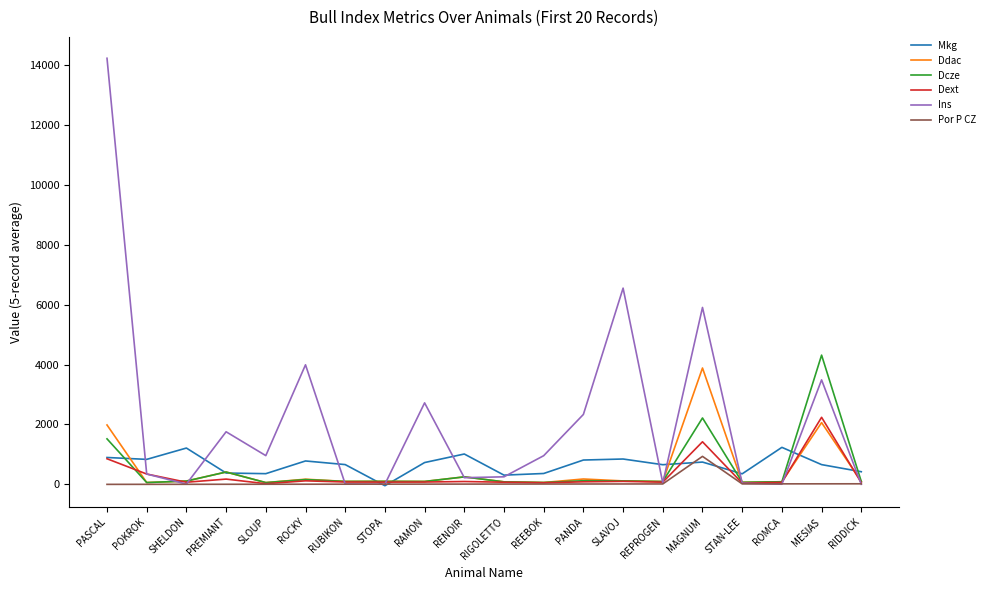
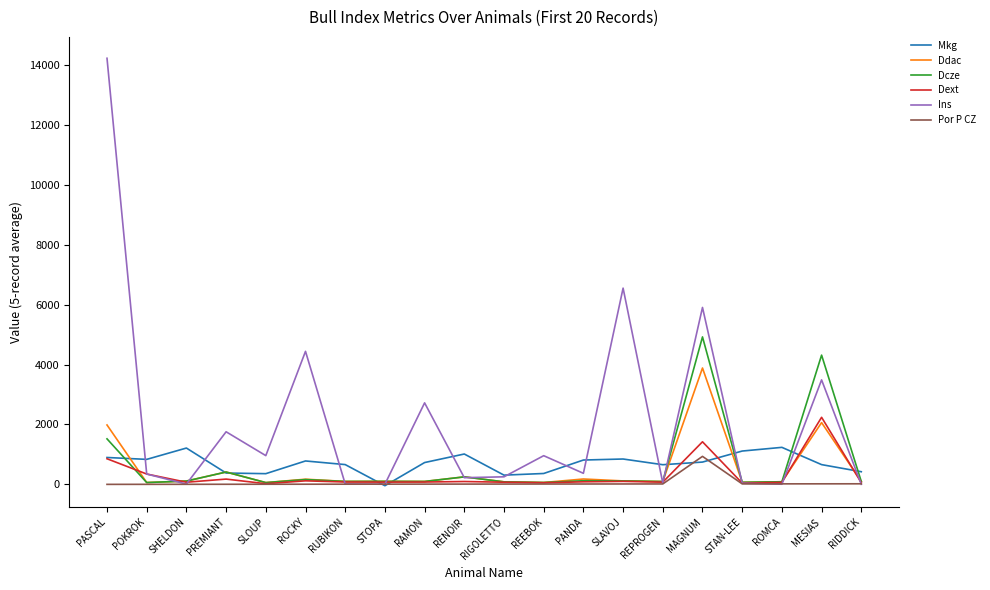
Ins, ROCKY: 4000 -> 4400
Ins, PANDA: 2300 -> 400
Dcze, MAGNUM: 2200 -> 4900
Mkg, STAN-LEE: 400 -> 1100
